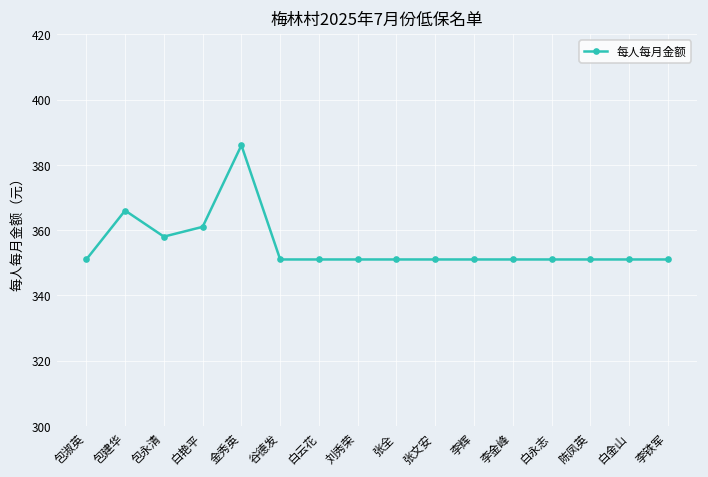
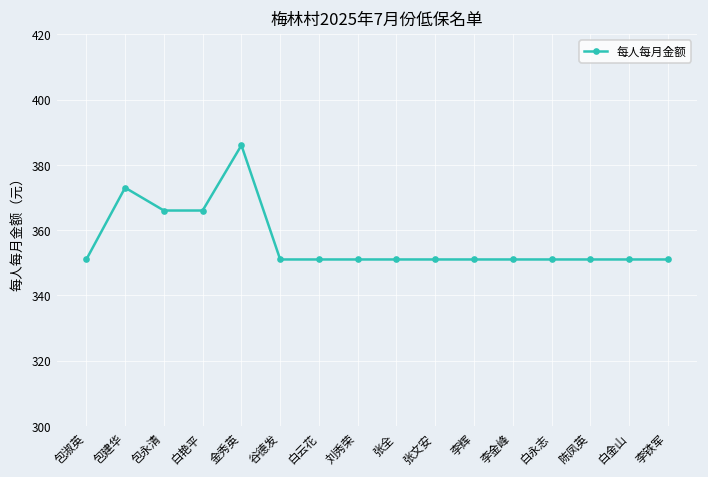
包建华: 366 -> 373
包永清: 358 -> 366
白艳平: 361 -> 366
